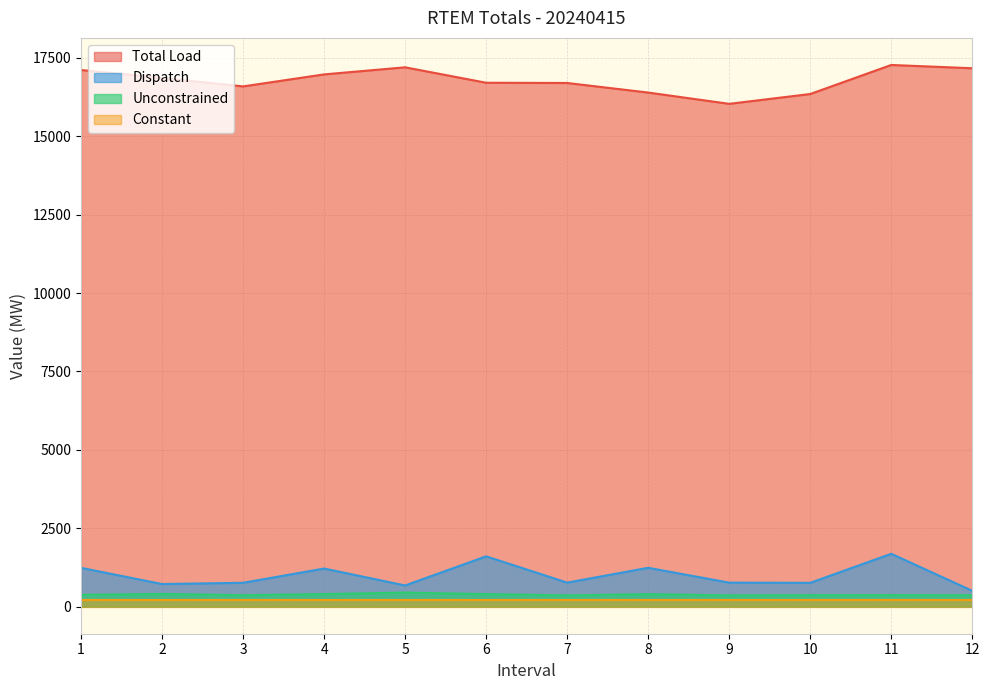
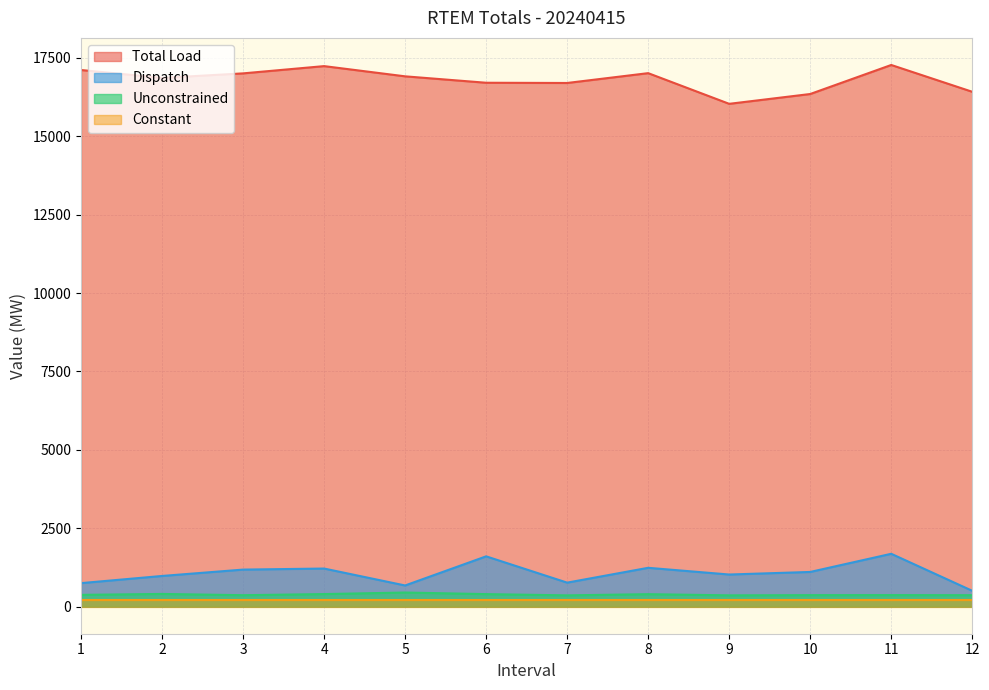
Dispatch, 1: 1200 -> 700
Dispatch, 2: 700 -> 1000
Total Load, 3: 16600 -> 17000
Dispatch, 3: 800 -> 1200
Total Load, 4: 17000 -> 17200
Total Load, 5: 17200 -> 16900
Total Load, 8: 16400 -> 17000
Dispatch, 9: 800 -> 1000
Dispatch, 10: 800 -> 1100
Total Load, 12: 17200 -> 16400
